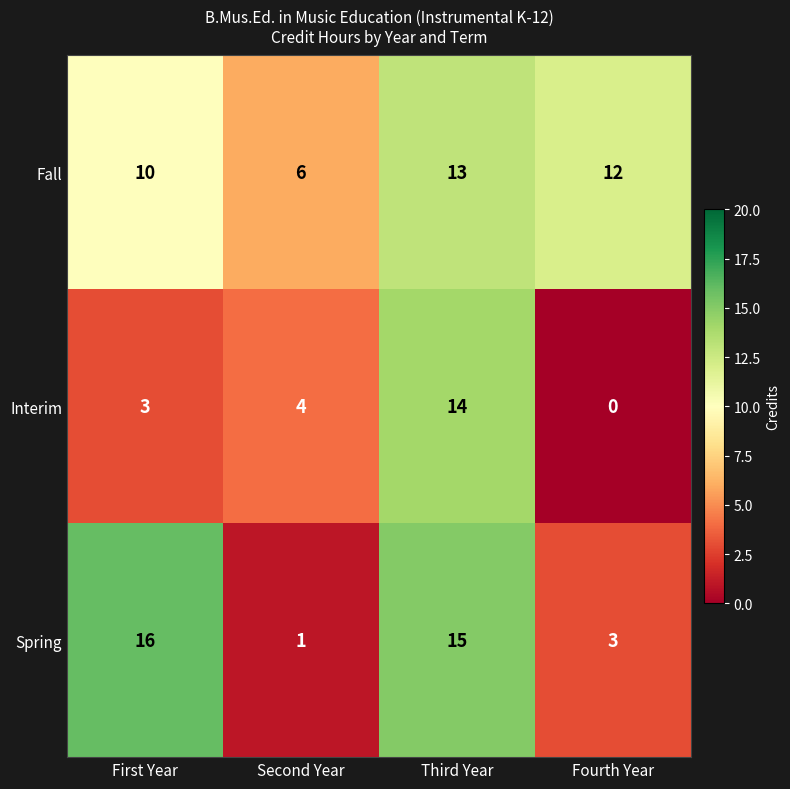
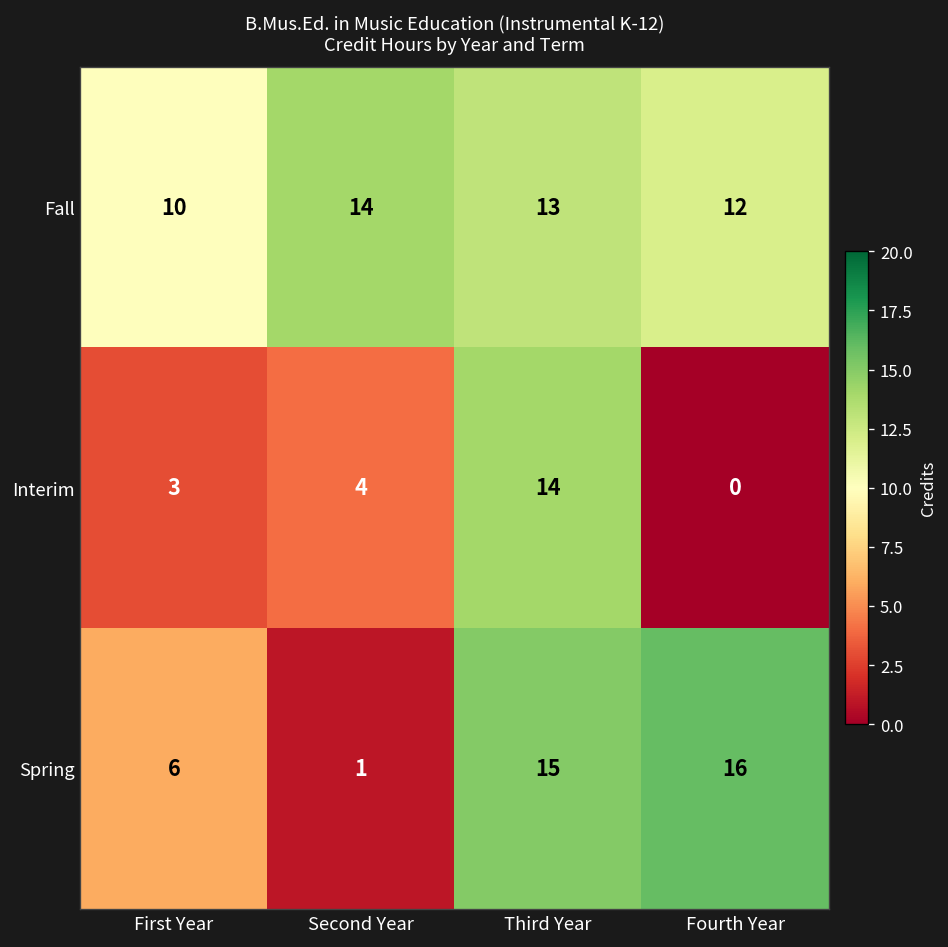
Fall, Second Year: 6 -> 14
Spring, First Year: 16 -> 6
Spring, Fourth Year: 3 -> 16
